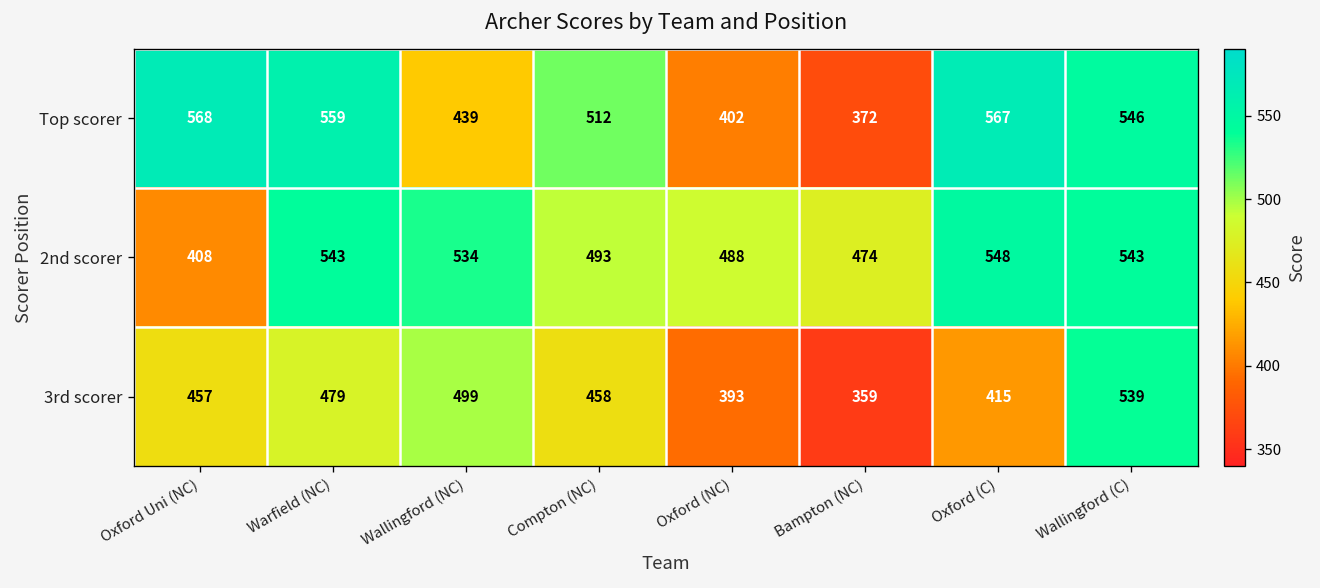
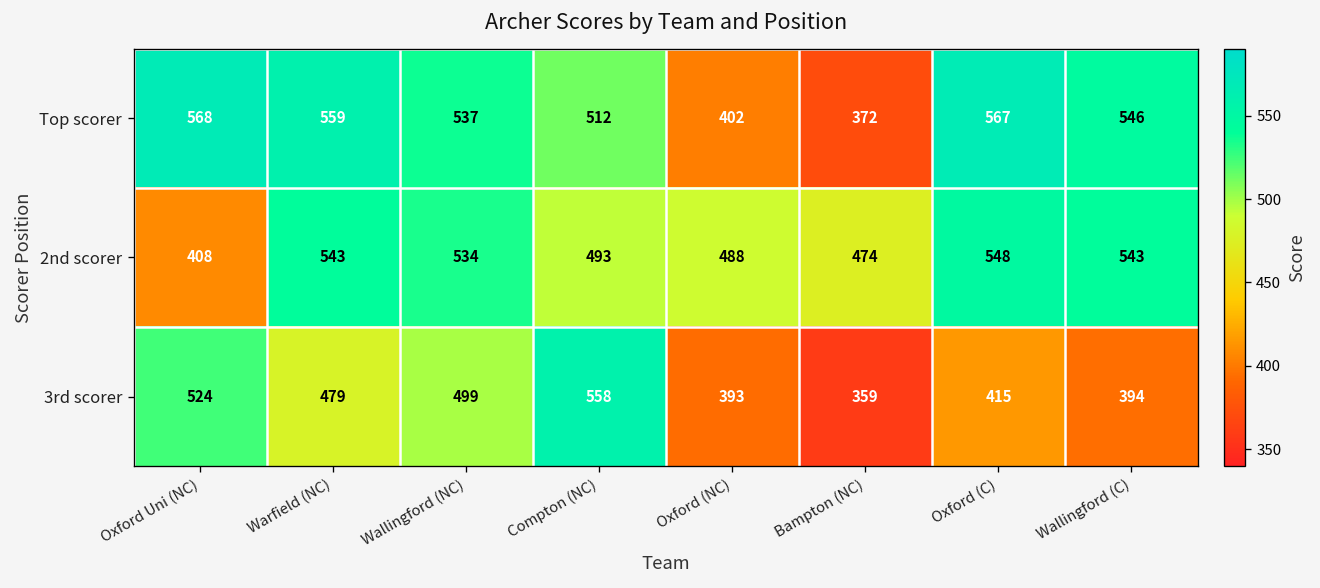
Top scorer, Wallingford (NC): 439 -> 537
3rd scorer, Oxford Uni (NC): 457 -> 524
3rd scorer, Compton (NC): 458 -> 558
3rd scorer, Wallingford (C): 539 -> 394
